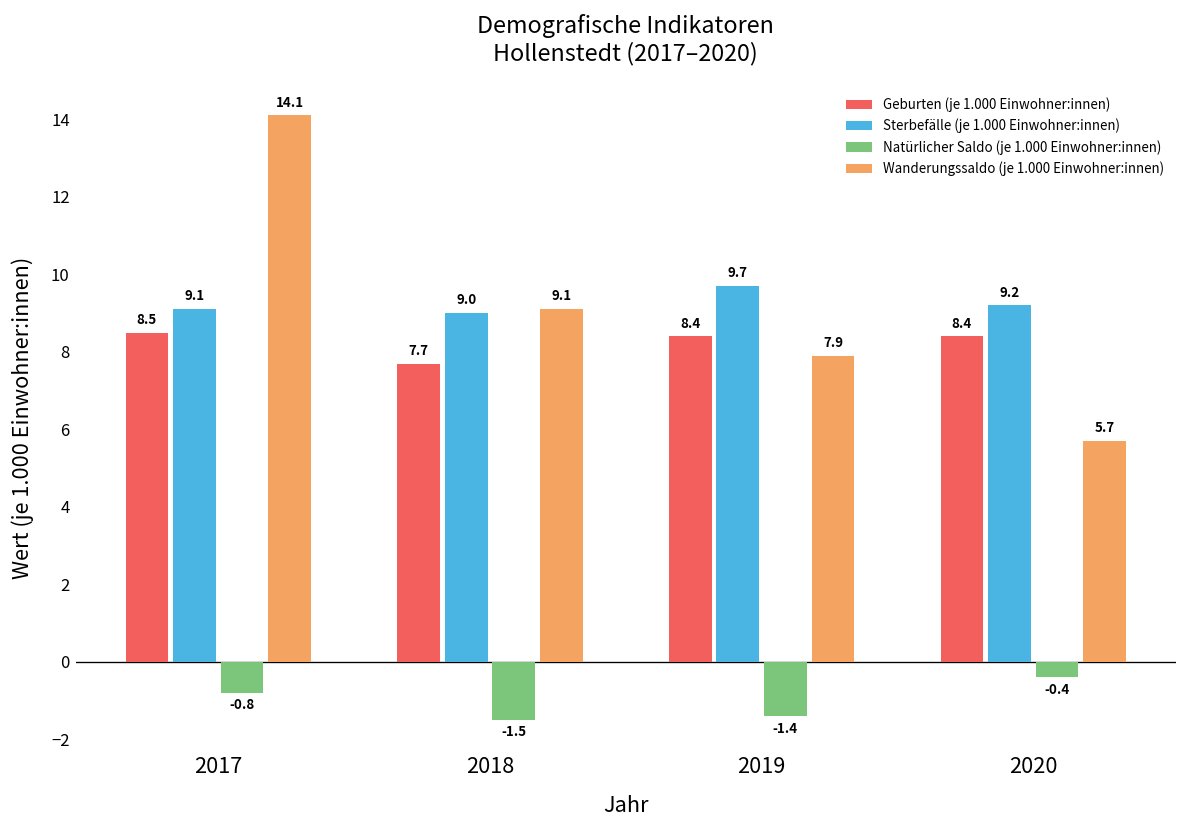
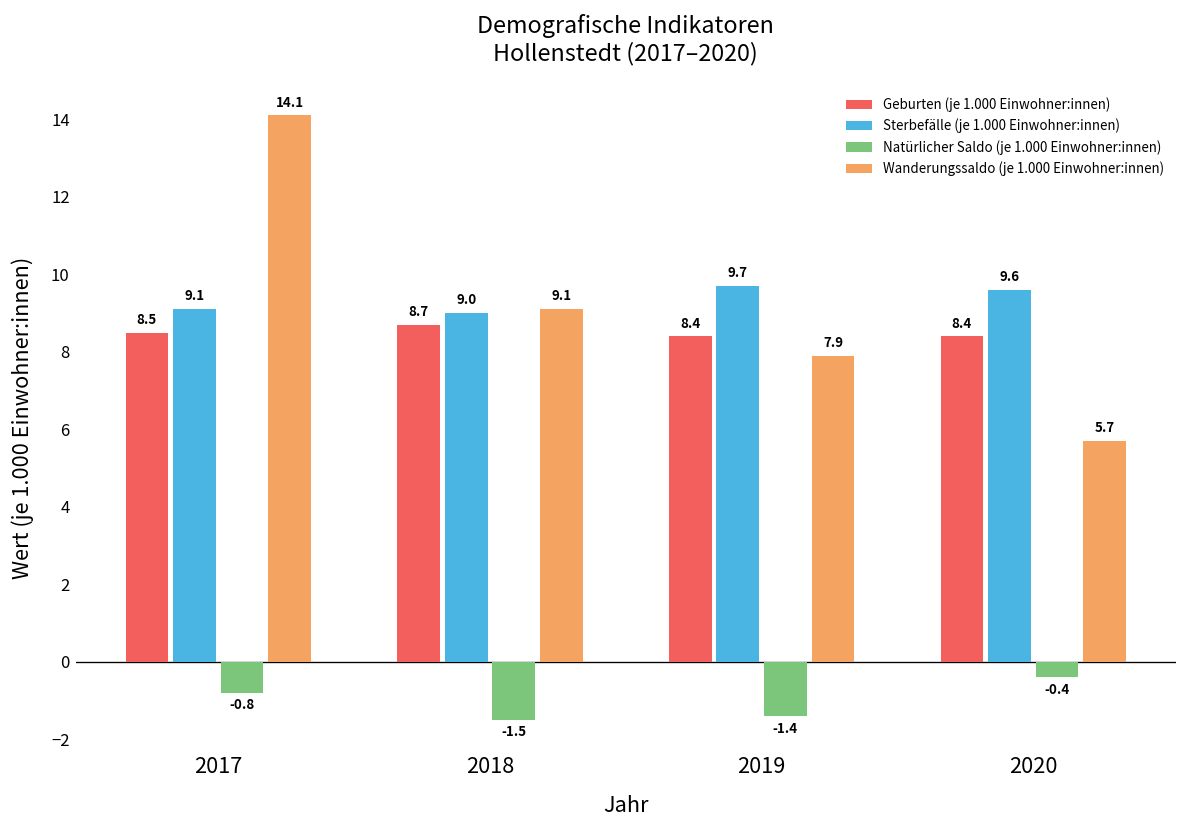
Geburten (je 1.000 Einwohner:innen), 2018: 7.7 -> 8.7
Sterbefälle (je 1.000 Einwohner:innen), 2020: 9.2 -> 9.6
